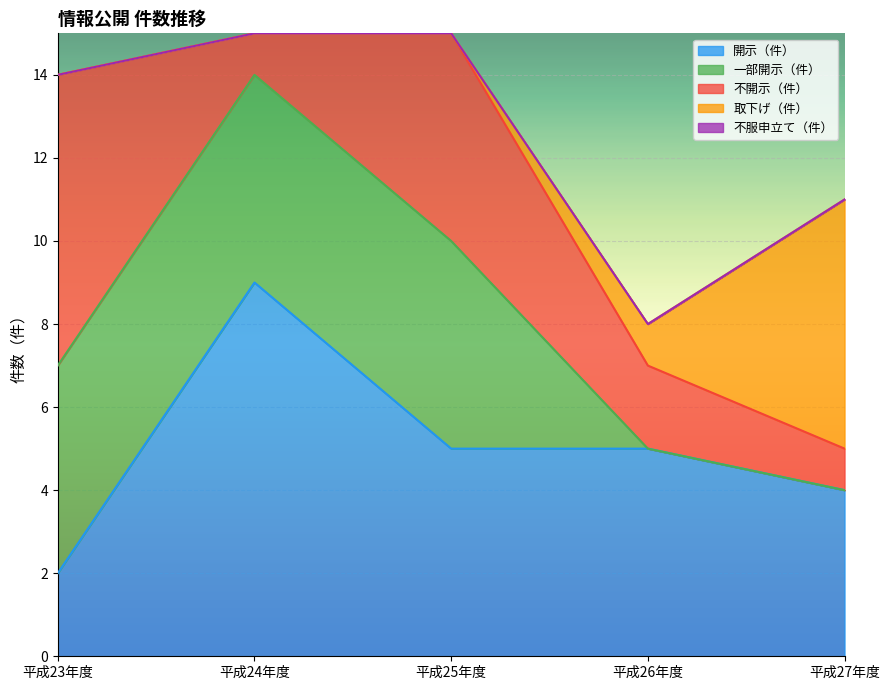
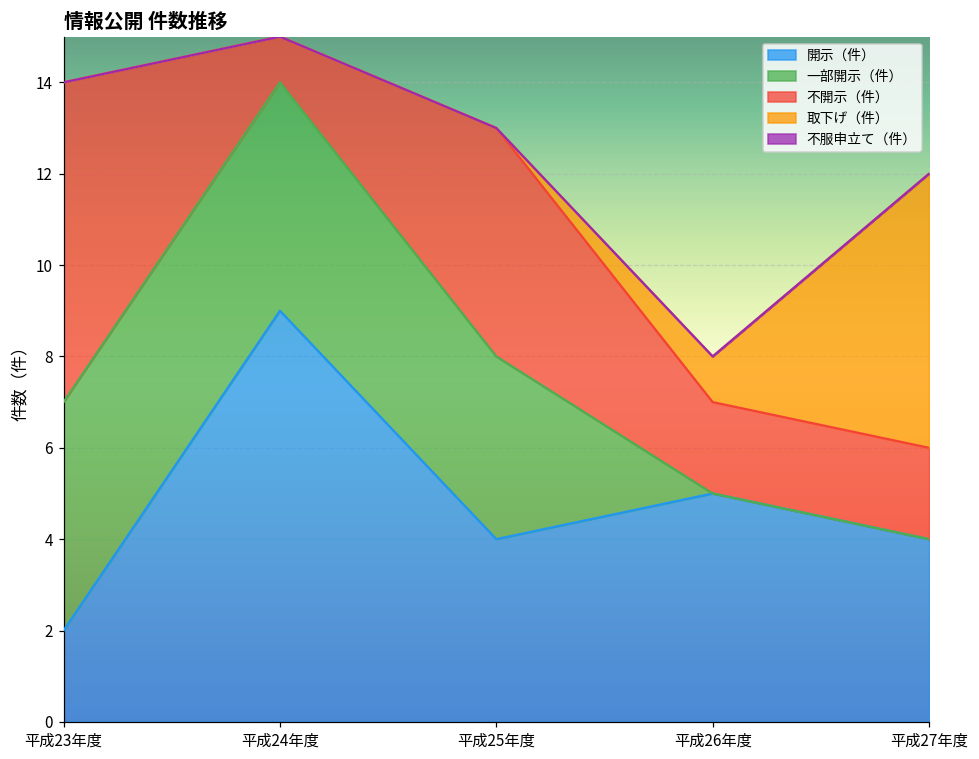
開示（件）, 平成25年度: 5 -> 4
一部開示（件）, 平成25年度: 5 -> 4
不開示（件）, 平成27年度: 1 -> 2
